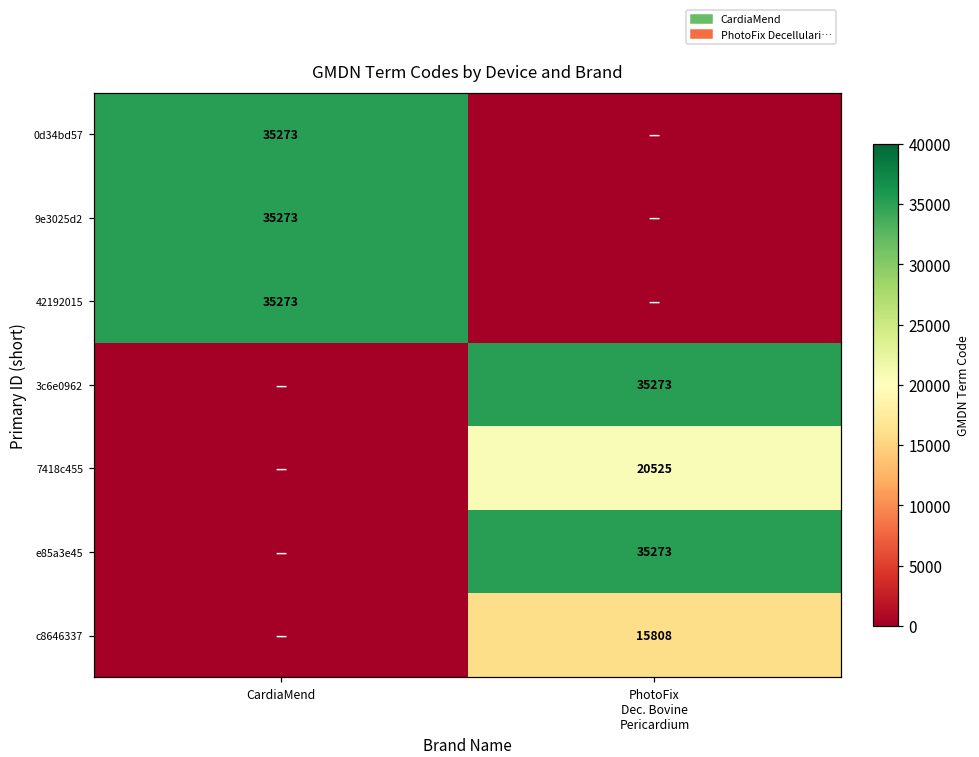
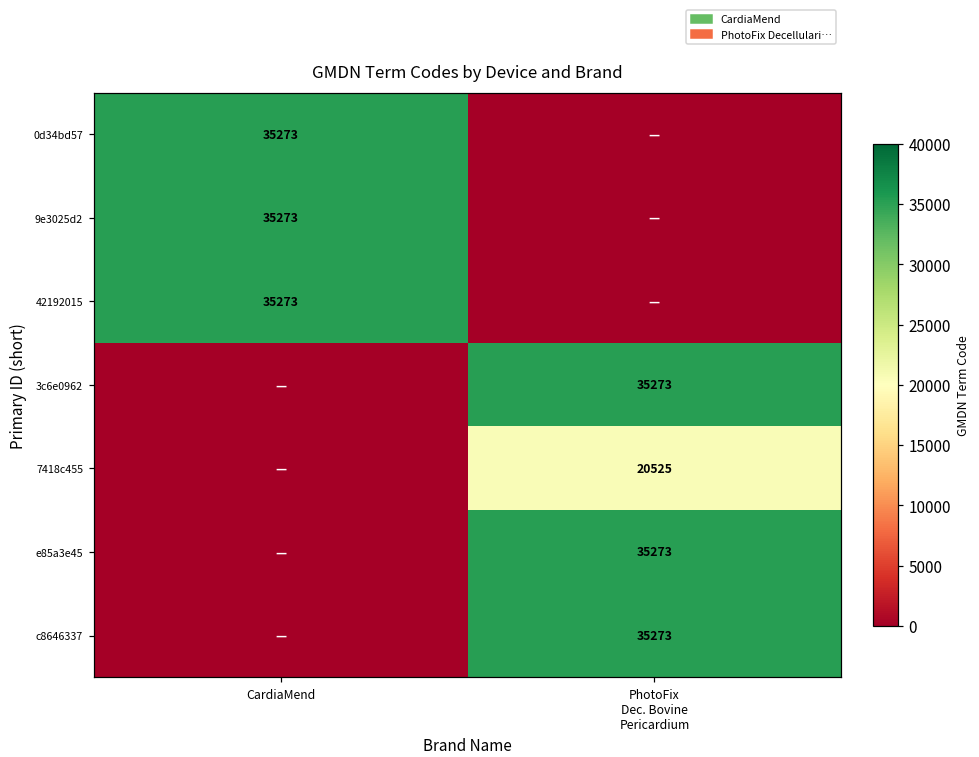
c8646337, PhotoFix Dec. Bovine Pericardium: 15808 -> 35273
